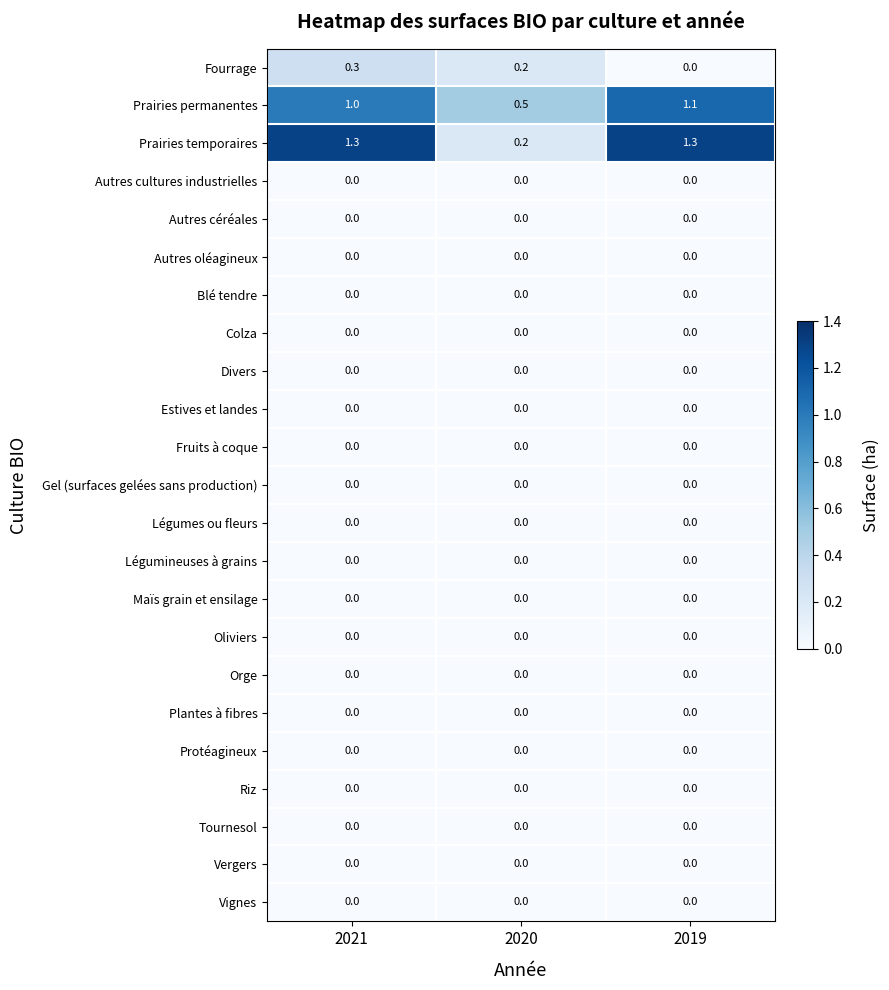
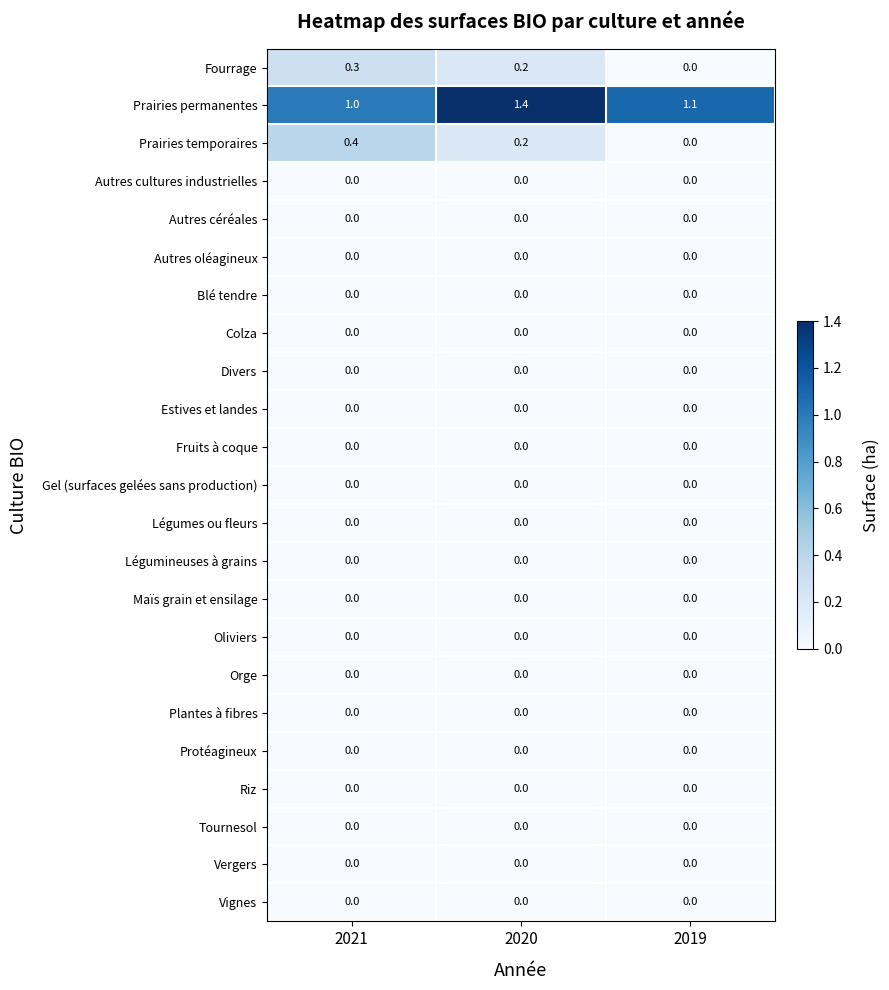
Prairies permanentes, 2020: 0.5 -> 1.4
Prairies temporaires, 2021: 1.3 -> 0.4
Prairies temporaires, 2019: 1.3 -> 0.0
